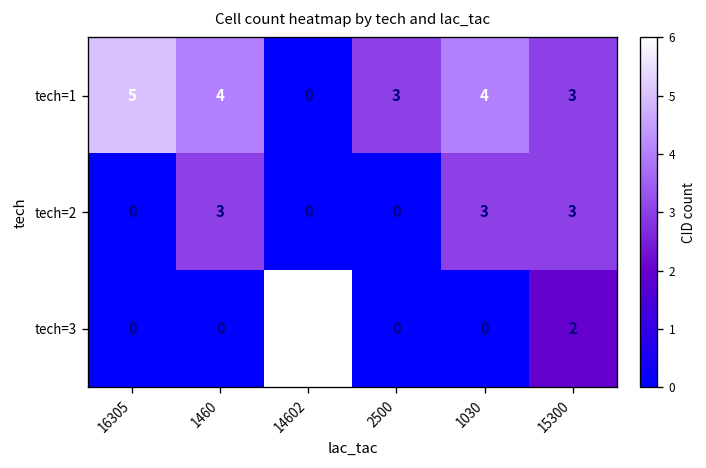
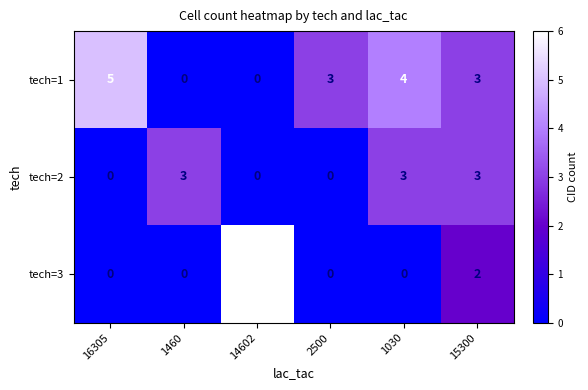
tech=1, 1460: 4 -> 0
